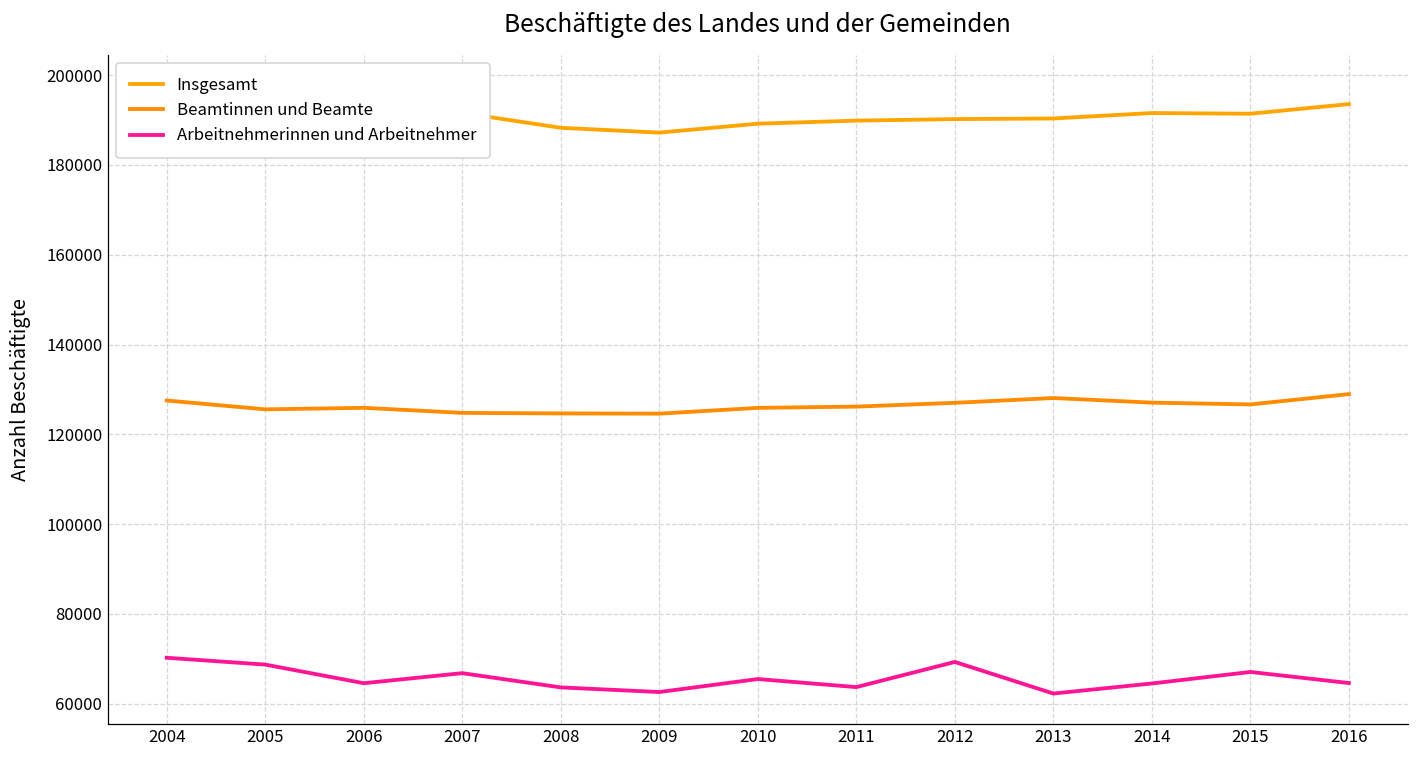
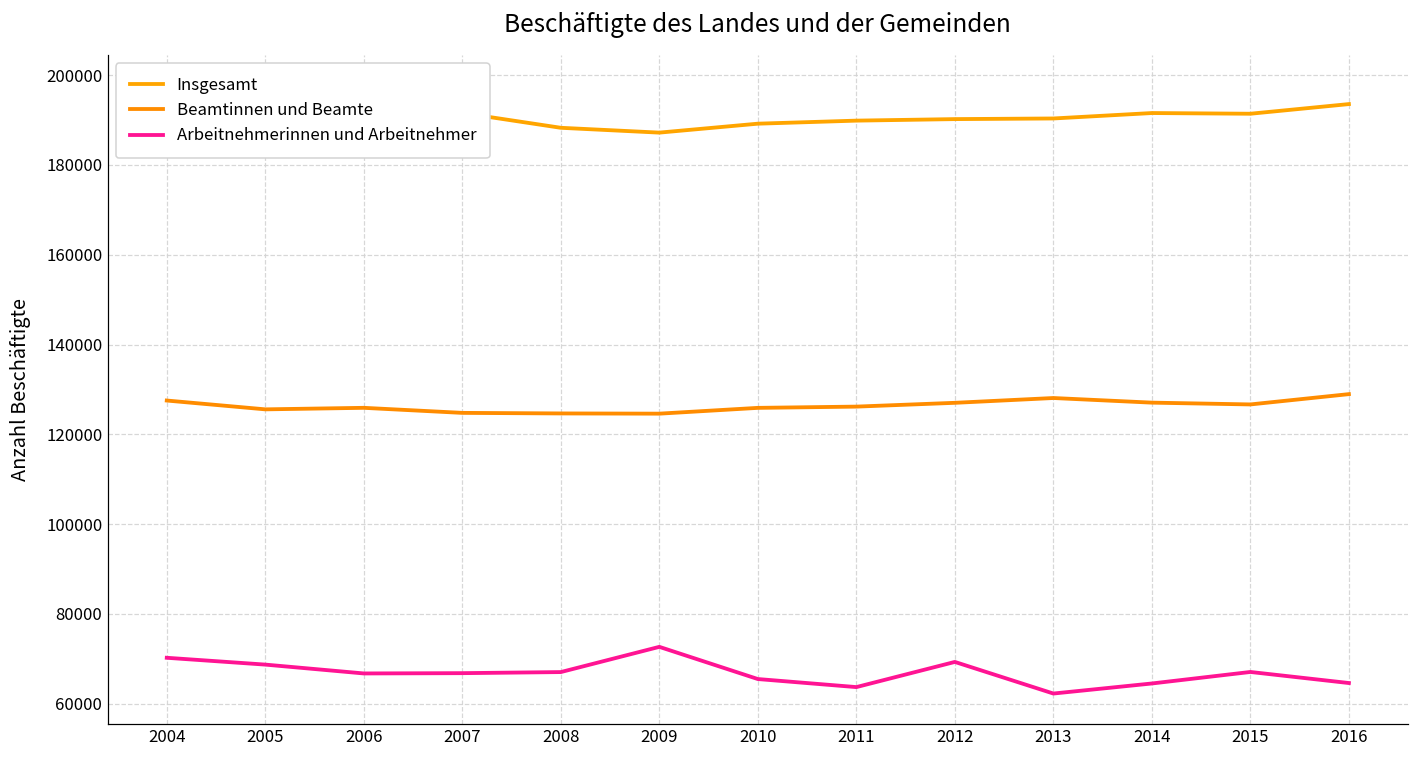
Arbeitnehmerinnen und Arbeitnehmer, 2006: 65000 -> 67000
Arbeitnehmerinnen und Arbeitnehmer, 2008: 64000 -> 67000
Arbeitnehmerinnen und Arbeitnehmer, 2009: 63000 -> 73000
